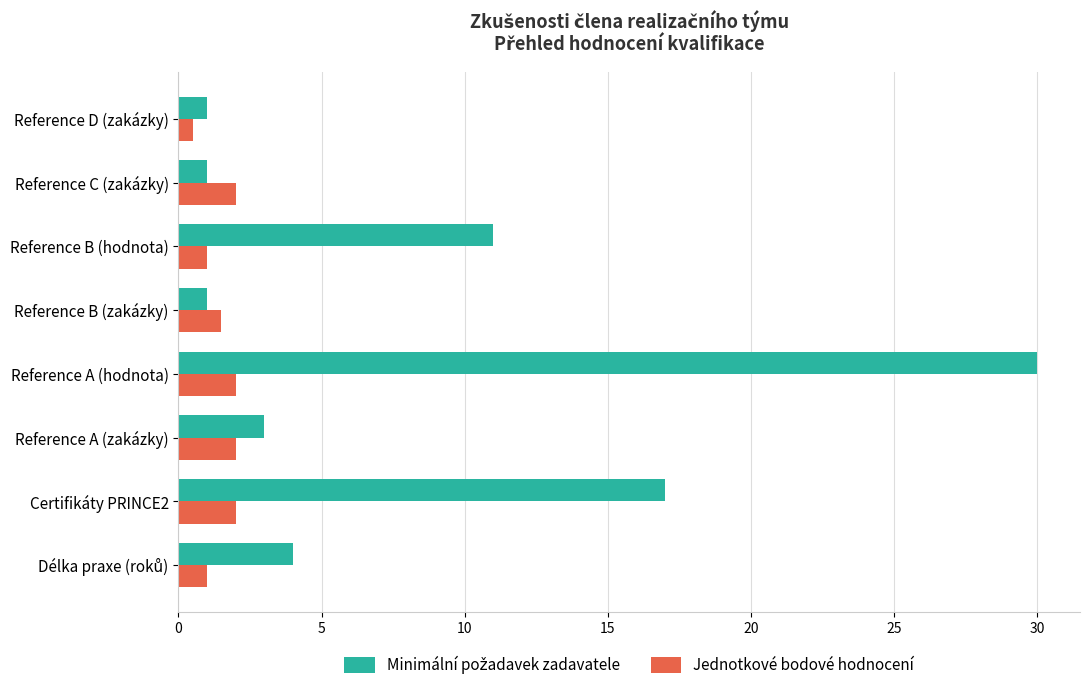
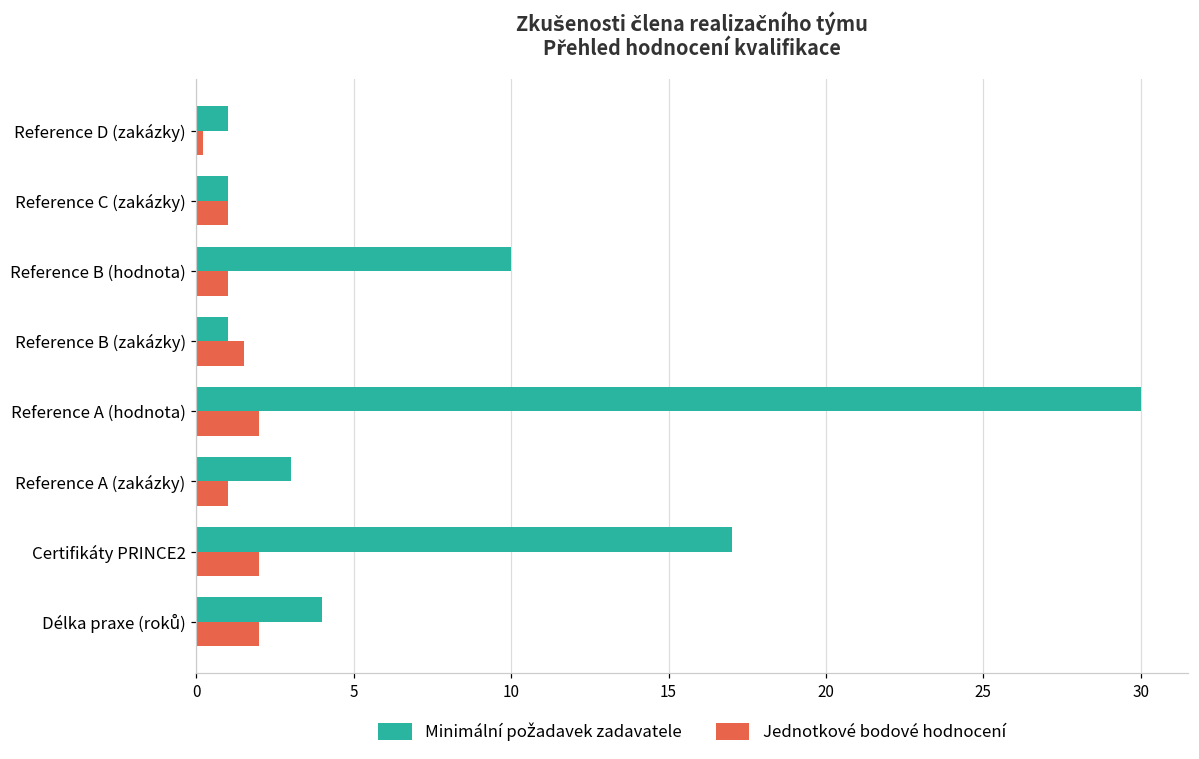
Jednotkové bodové hodnocení, Reference D (zakázky): 0.5 -> 0.2
Jednotkové bodové hodnocení, Reference C (zakázky): 2 -> 1
Minimální požadavek zadavatele, Reference B (hodnota): 11 -> 10
Jednotkové bodové hodnocení, Reference A (zakázky): 2 -> 1
Jednotkové bodové hodnocení, Délka praxe (roků): 1 -> 2
